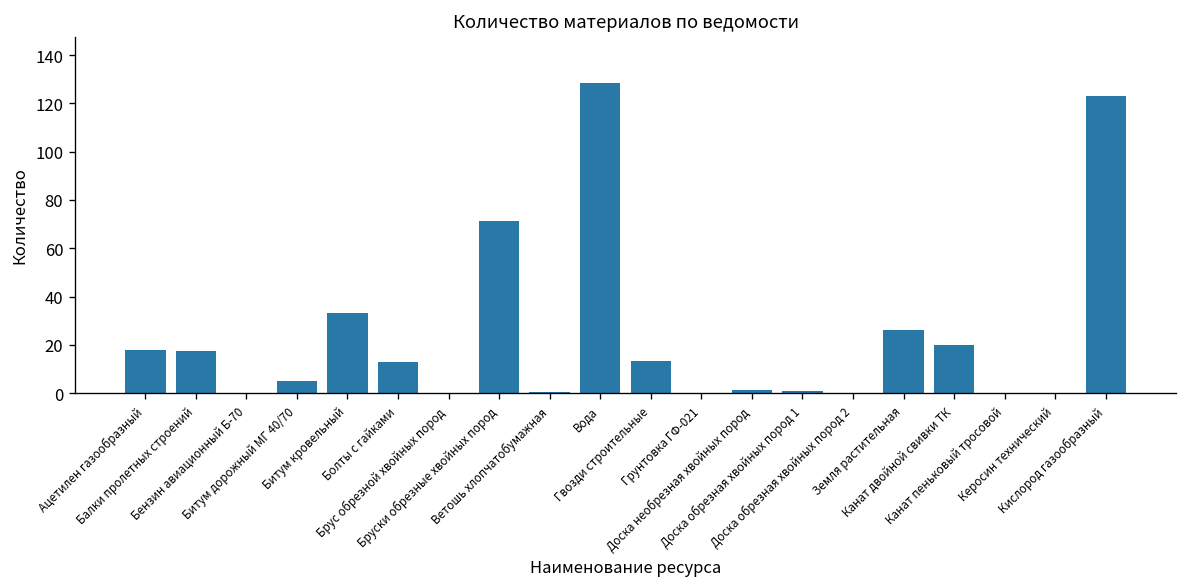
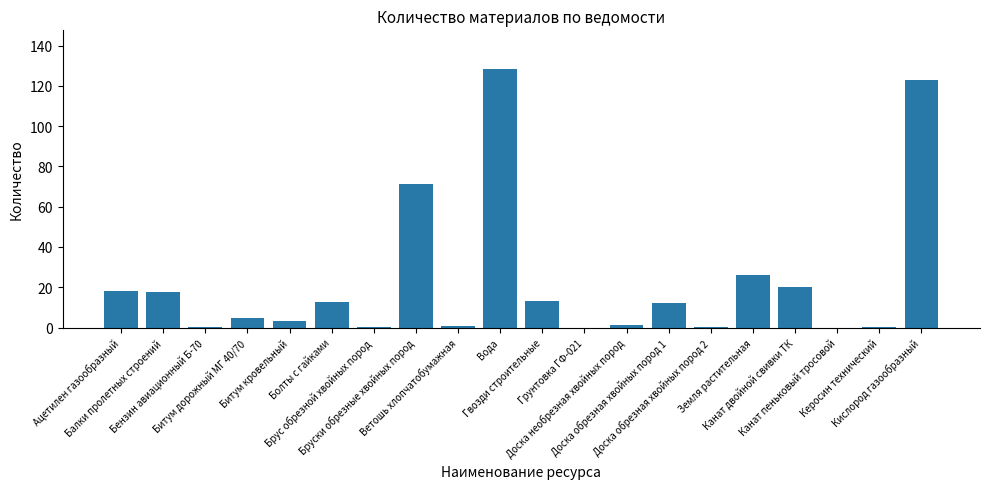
Битум кровельный: 33 -> 3
Доска обрезная хвойных пород 1: 1 -> 12
